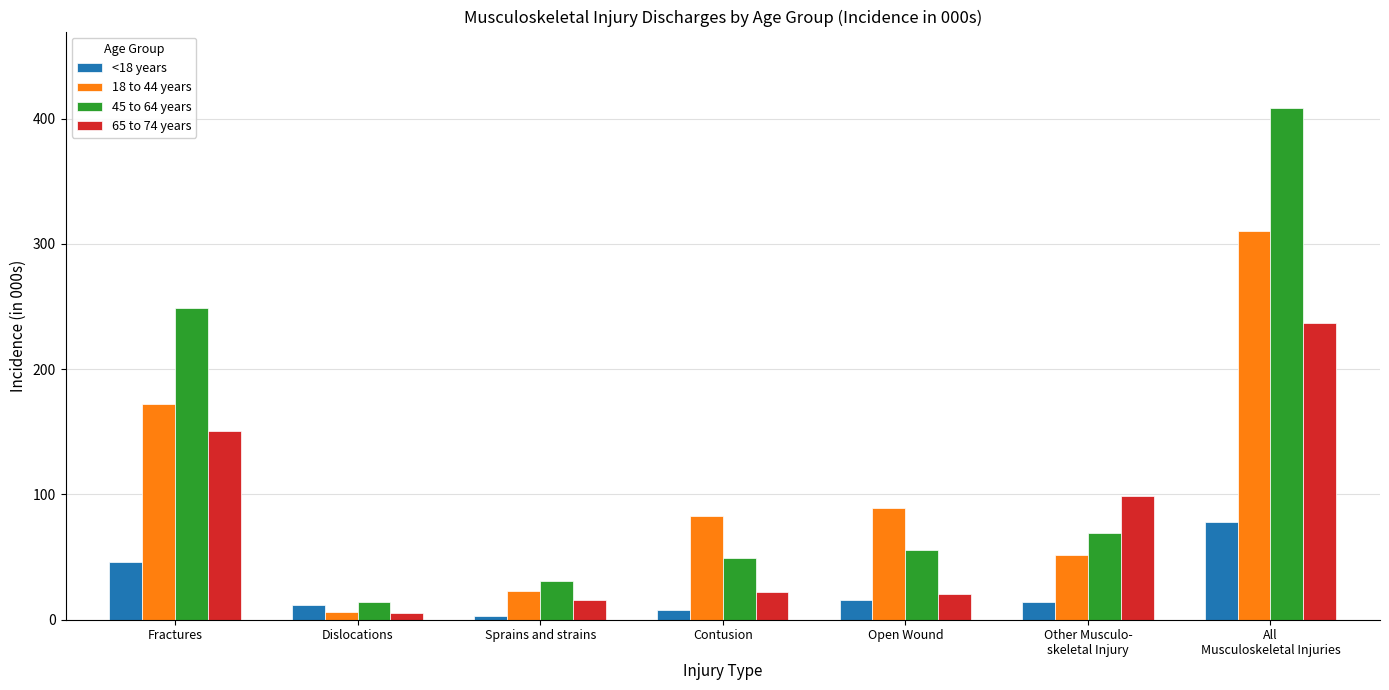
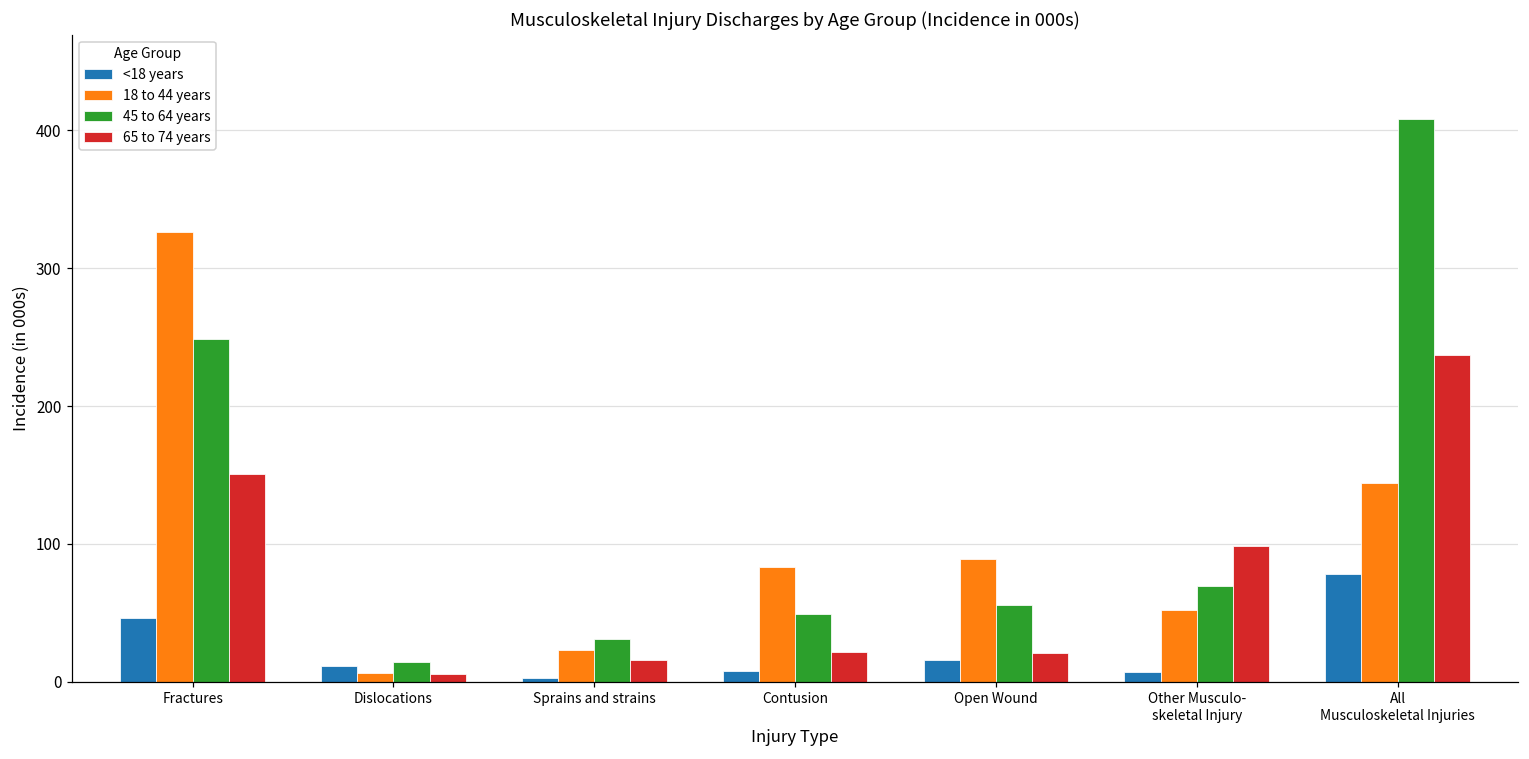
18 to 44 years, Fractures: 172 -> 326
<18 years, Other Musculo- skeletal Injury: 14 -> 7
18 to 44 years, All Musculoskeletal Injuries: 310 -> 144
